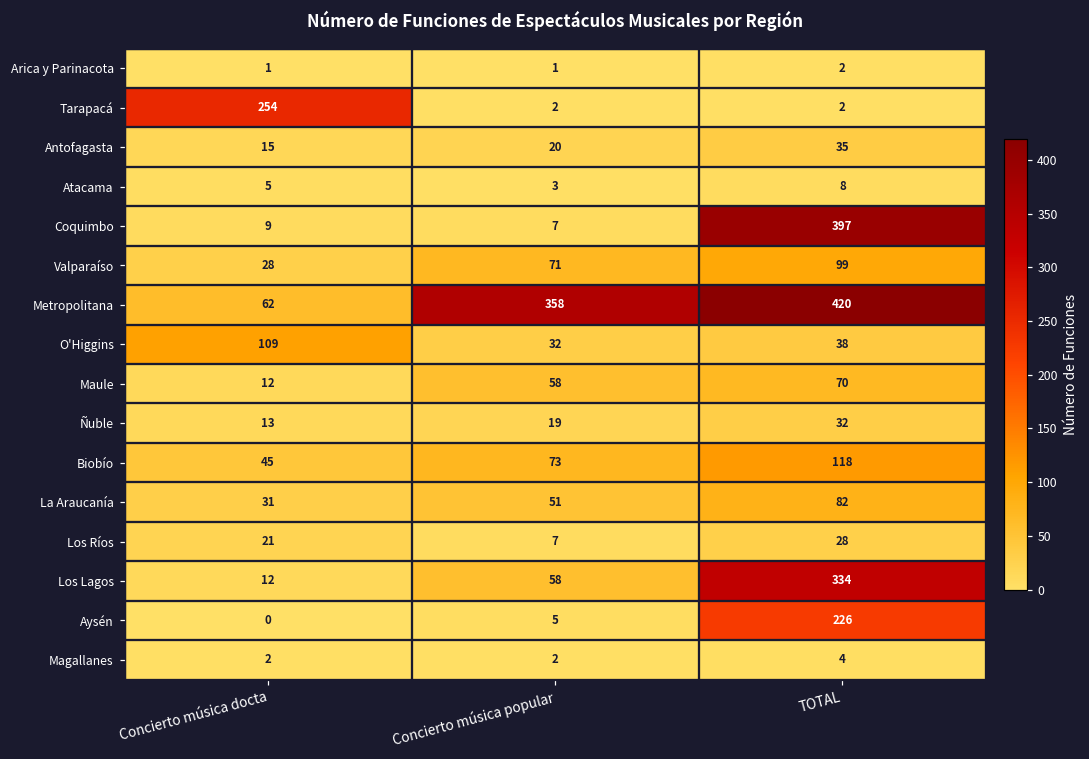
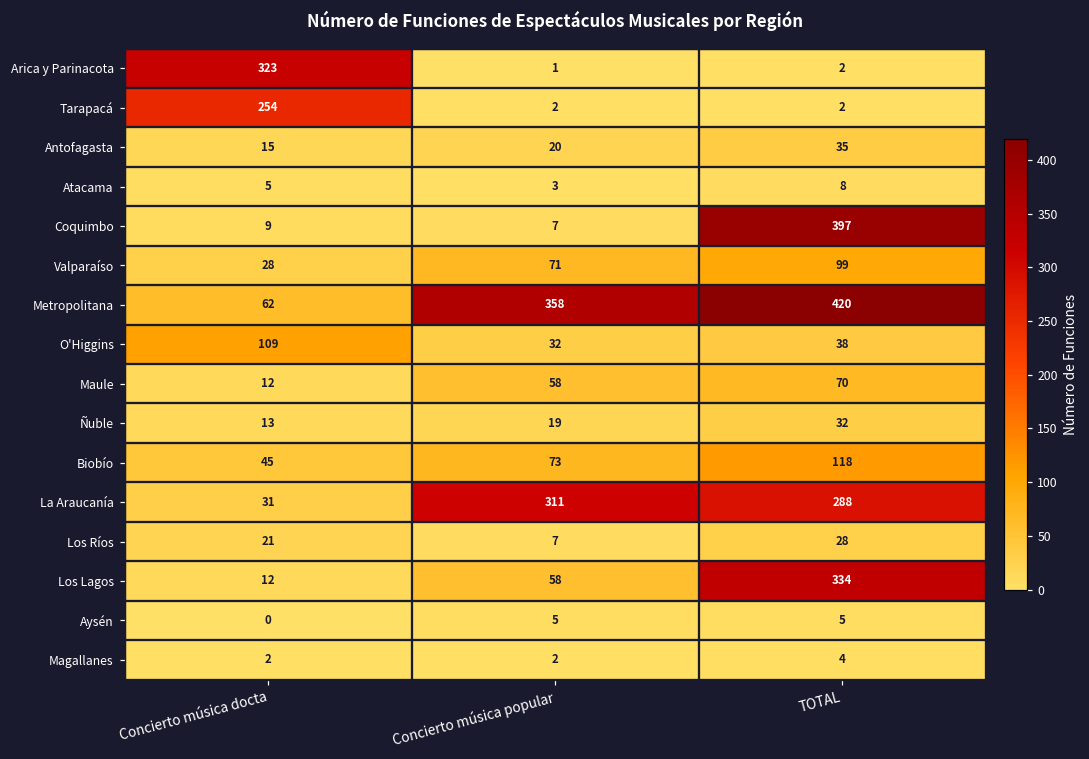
Arica y Parinacota, Concierto música docta: 1 -> 323
La Araucanía, Concierto música popular: 51 -> 311
La Araucanía, TOTAL: 82 -> 288
Aysén, TOTAL: 226 -> 5
